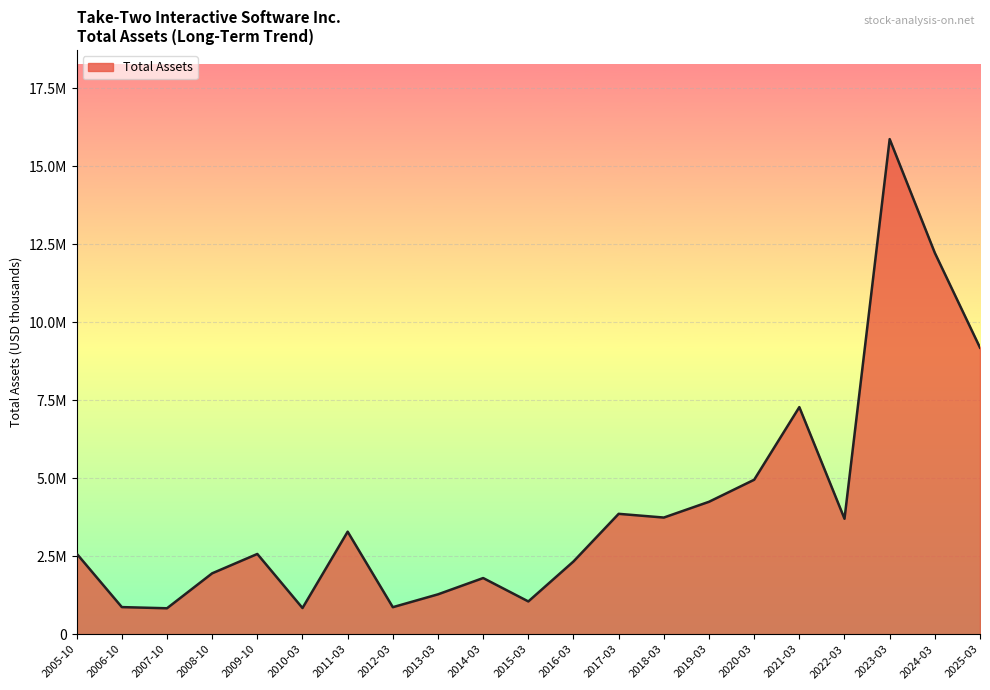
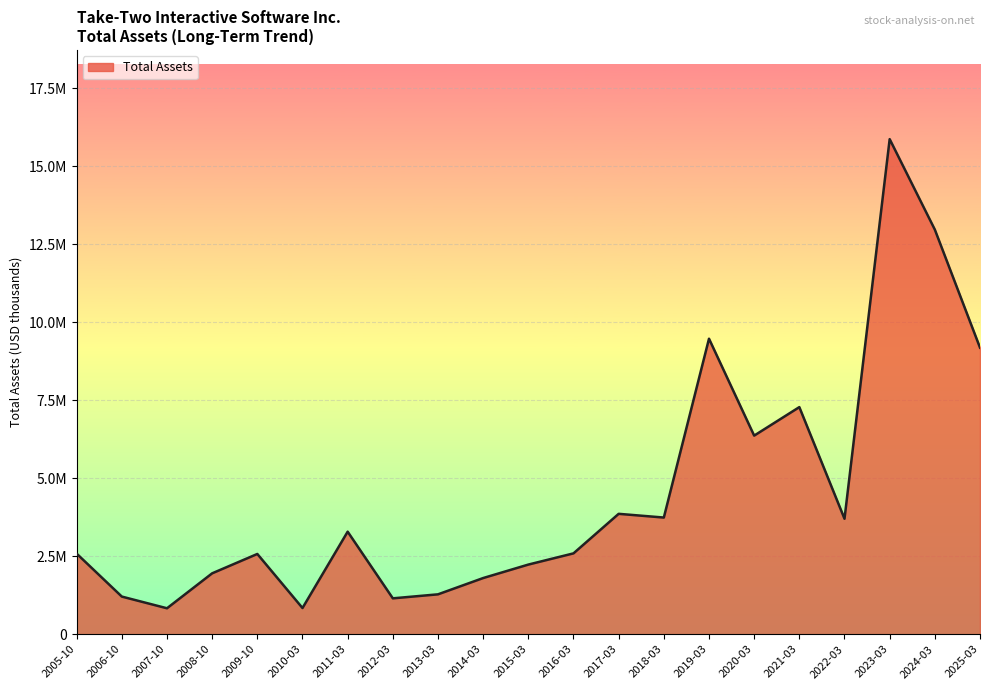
2006-10: 900000 -> 1200000
2012-03: 900000 -> 1100000
2015-03: 1100000 -> 2200000
2016-03: 2300000 -> 2600000
2019-03: 4200000 -> 9500000
2020-03: 4900000 -> 6400000
2024-03: 12200000 -> 13000000
